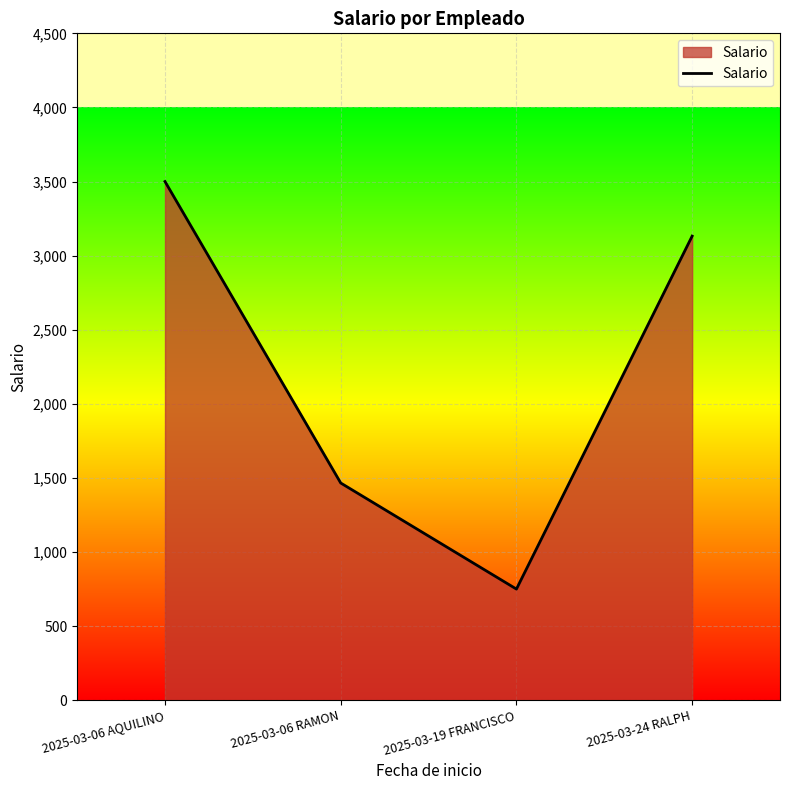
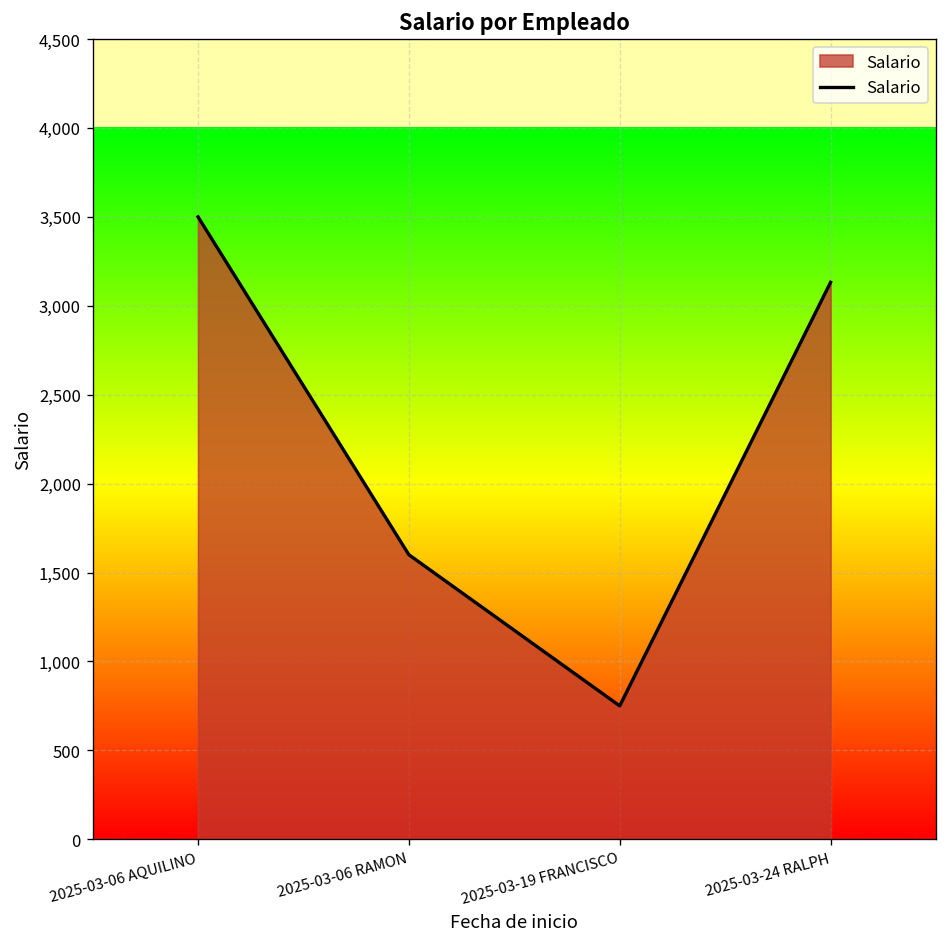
2025-03-06 RAMON: 1,470 -> 1,600
